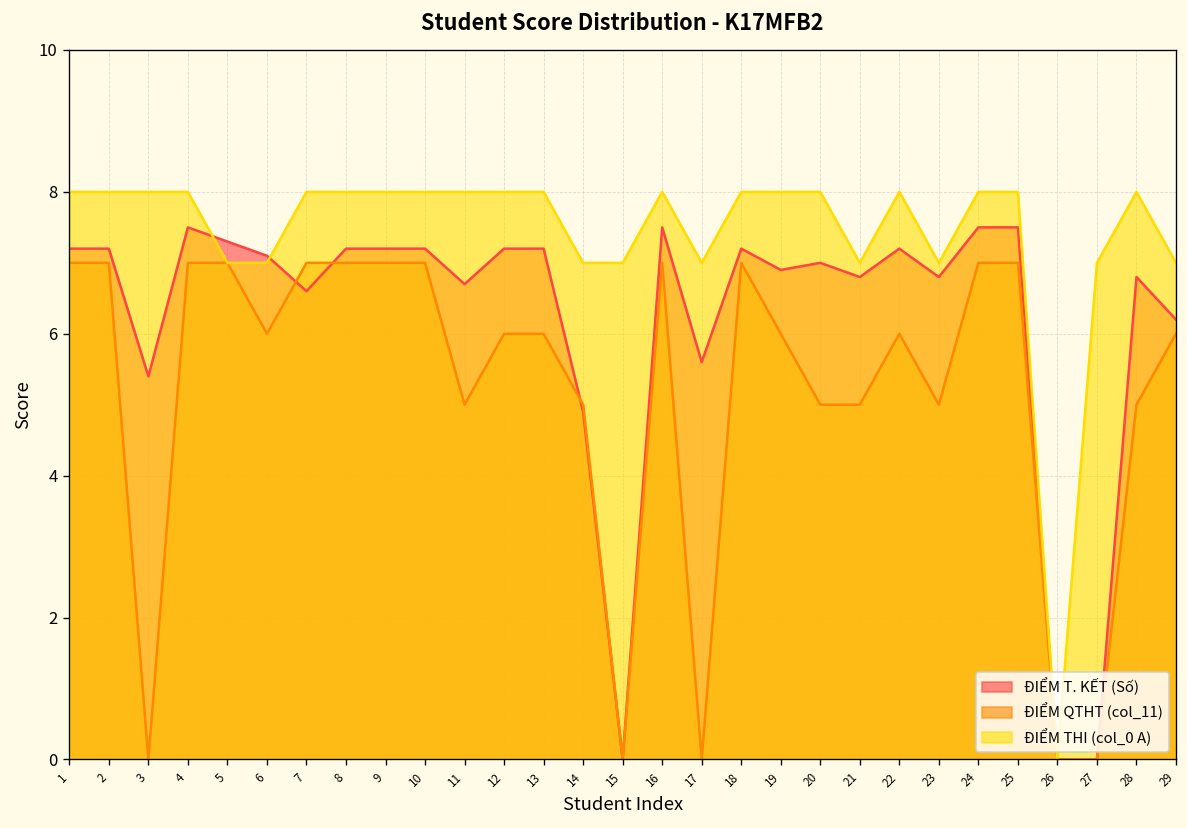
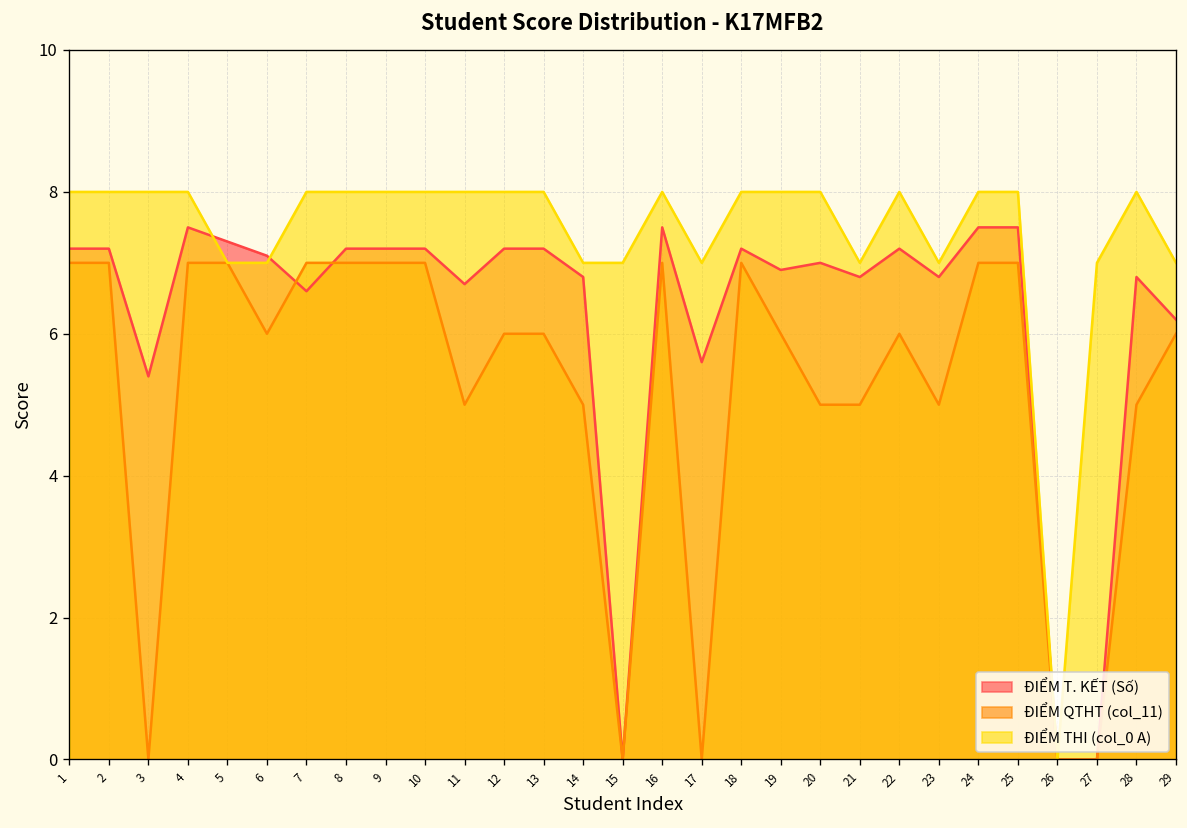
ĐIỂM T. KẾT (Số), 14: 4.9 -> 6.8
